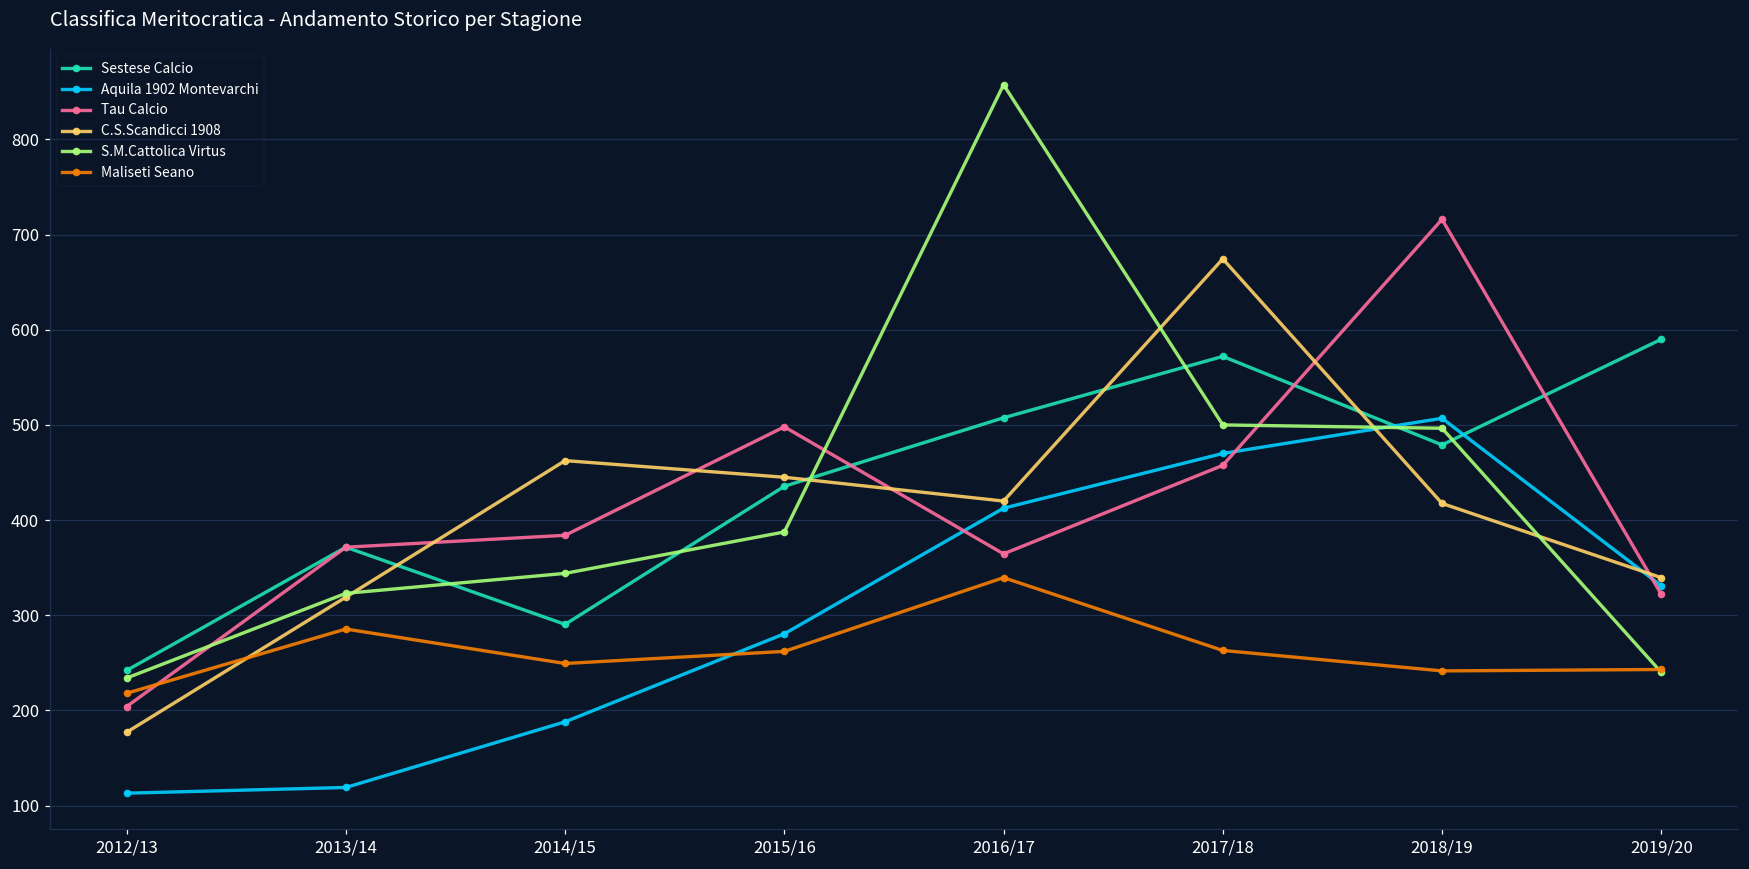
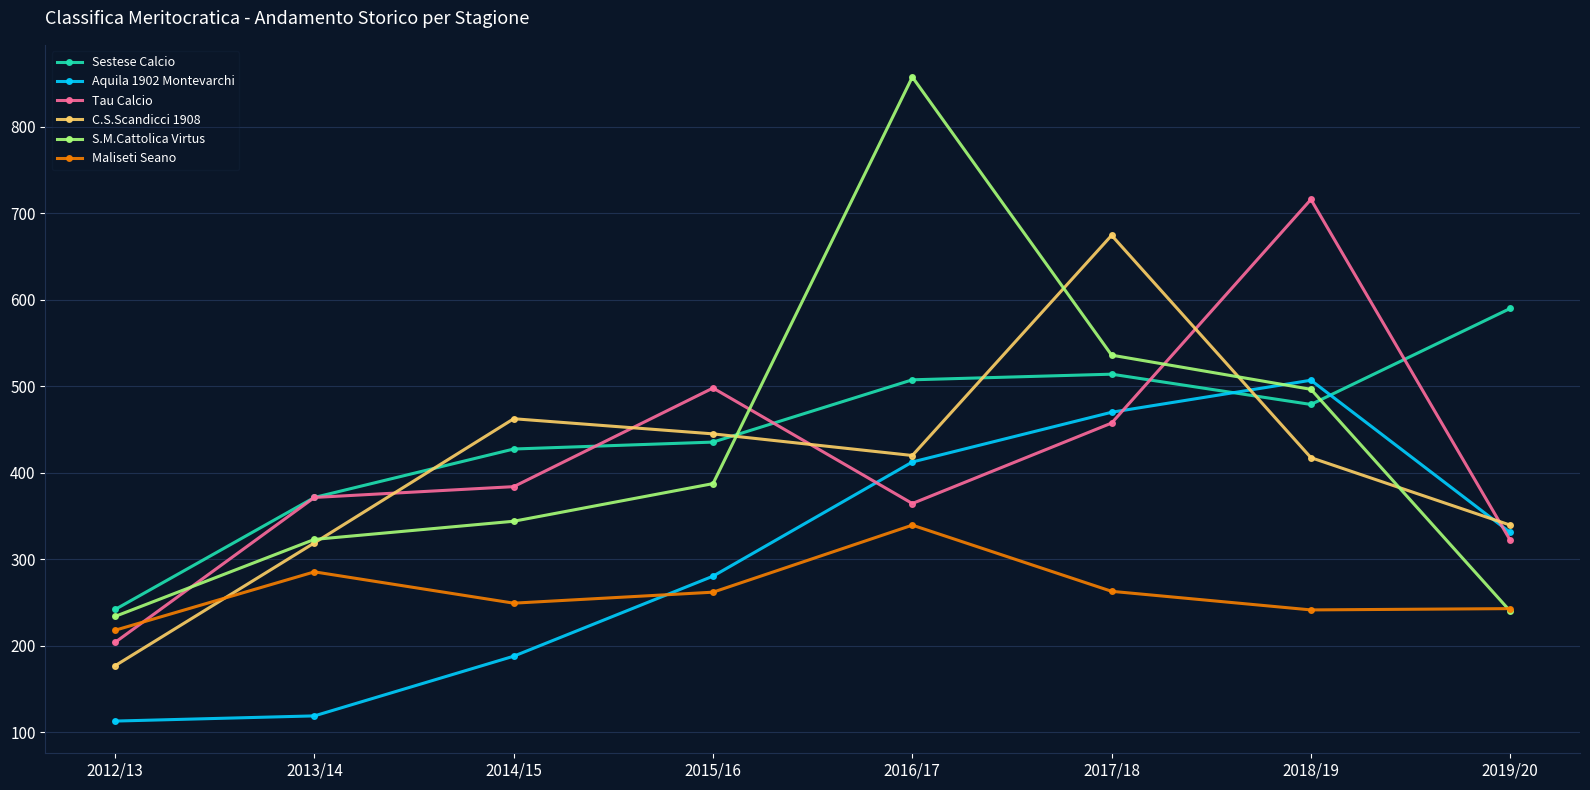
Sestese Calcio, 2014/15: 290 -> 430
Sestese Calcio, 2017/18: 570 -> 510
S.M.Cattolica Virtus, 2017/18: 500 -> 540
